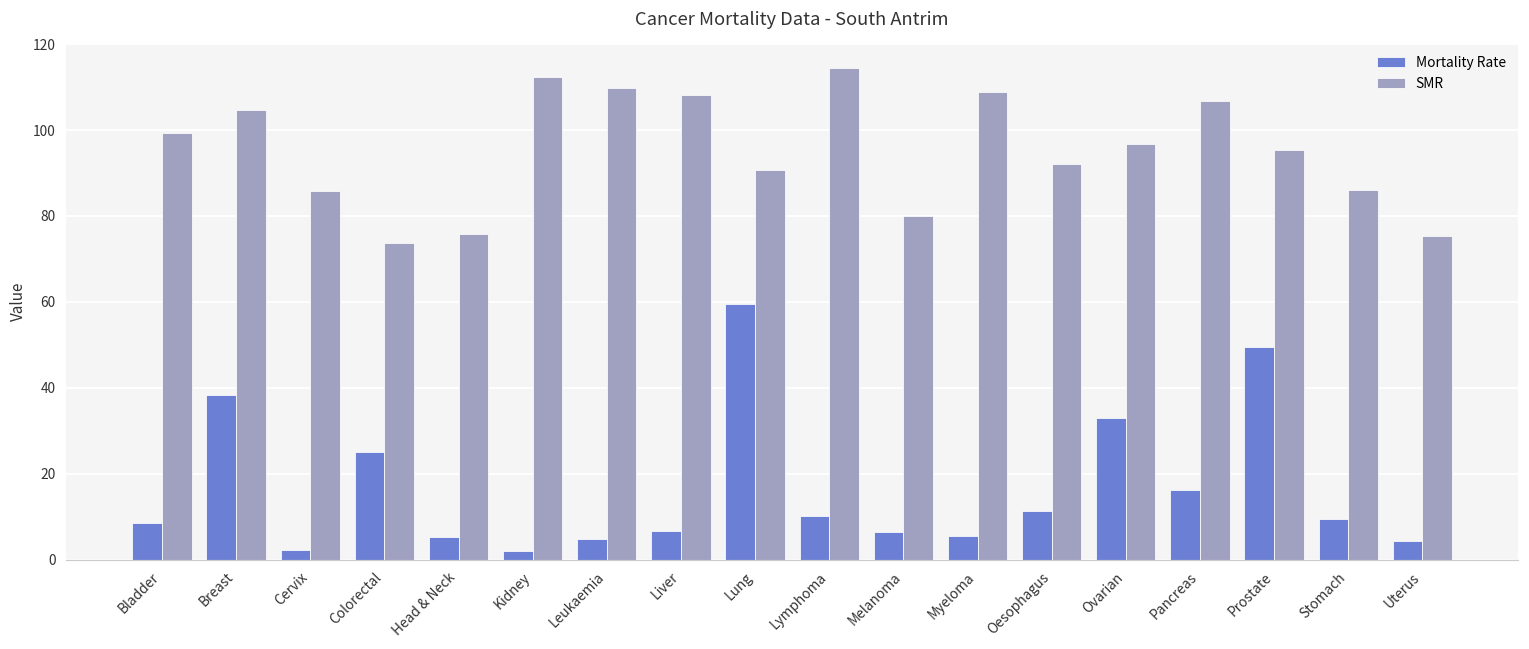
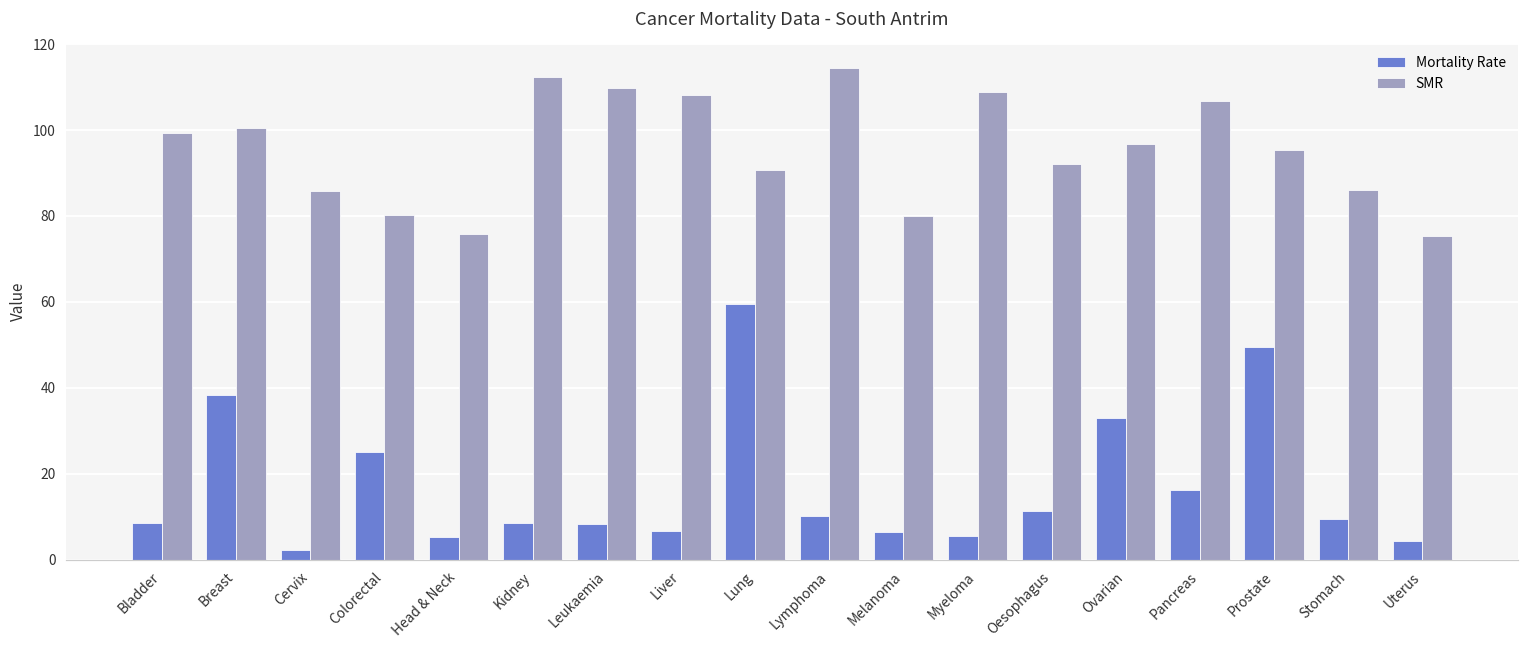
SMR, Breast: 105 -> 101
SMR, Colorectal: 74 -> 80
Mortality Rate, Kidney: 2 -> 9
Mortality Rate, Leukaemia: 5 -> 8
